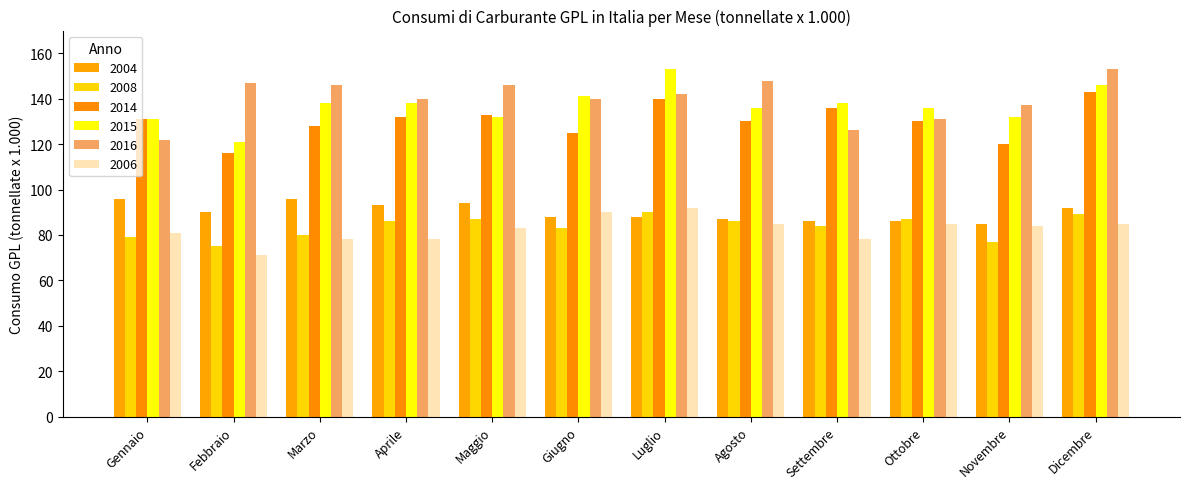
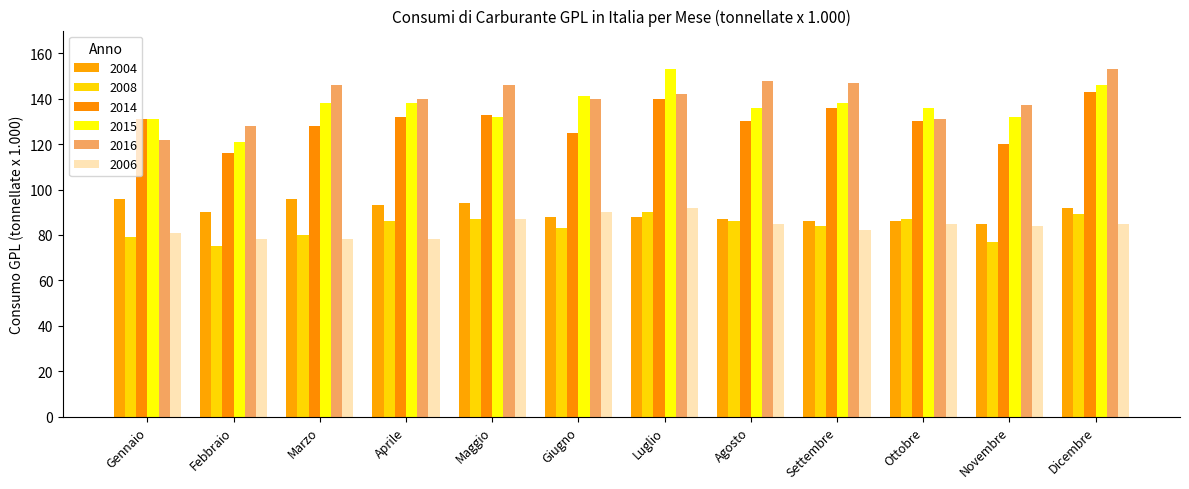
2016, Febbraio: 147 -> 128
2006, Febbraio: 71 -> 78
2006, Maggio: 83 -> 87
2016, Settembre: 126 -> 147
2006, Settembre: 78 -> 82
